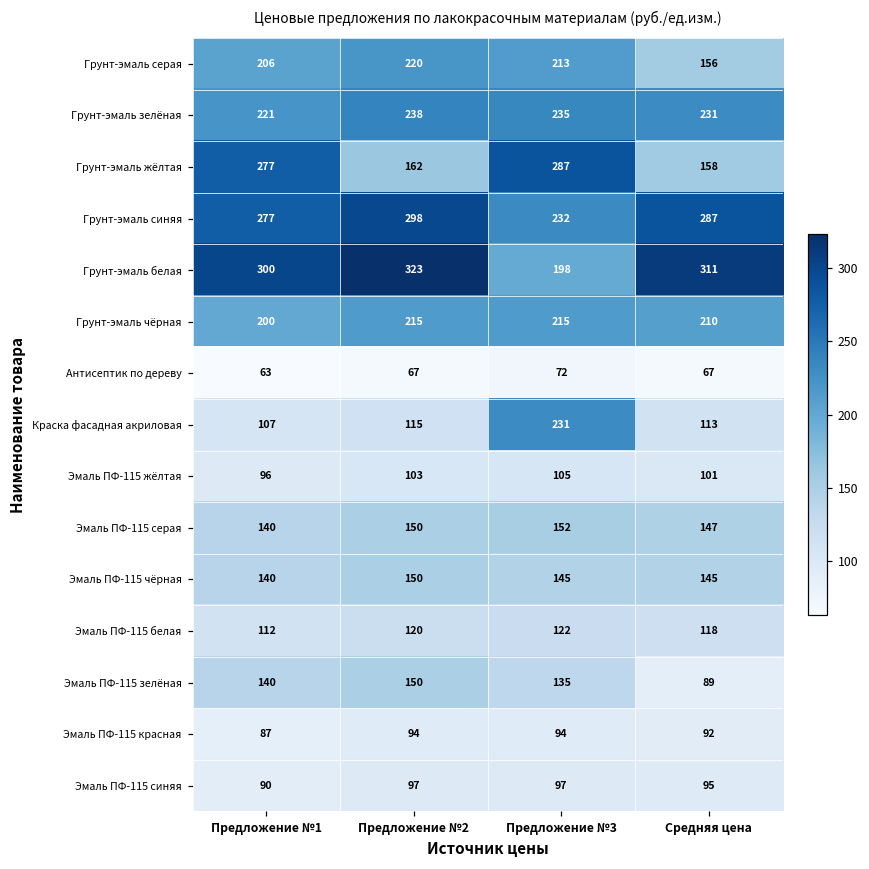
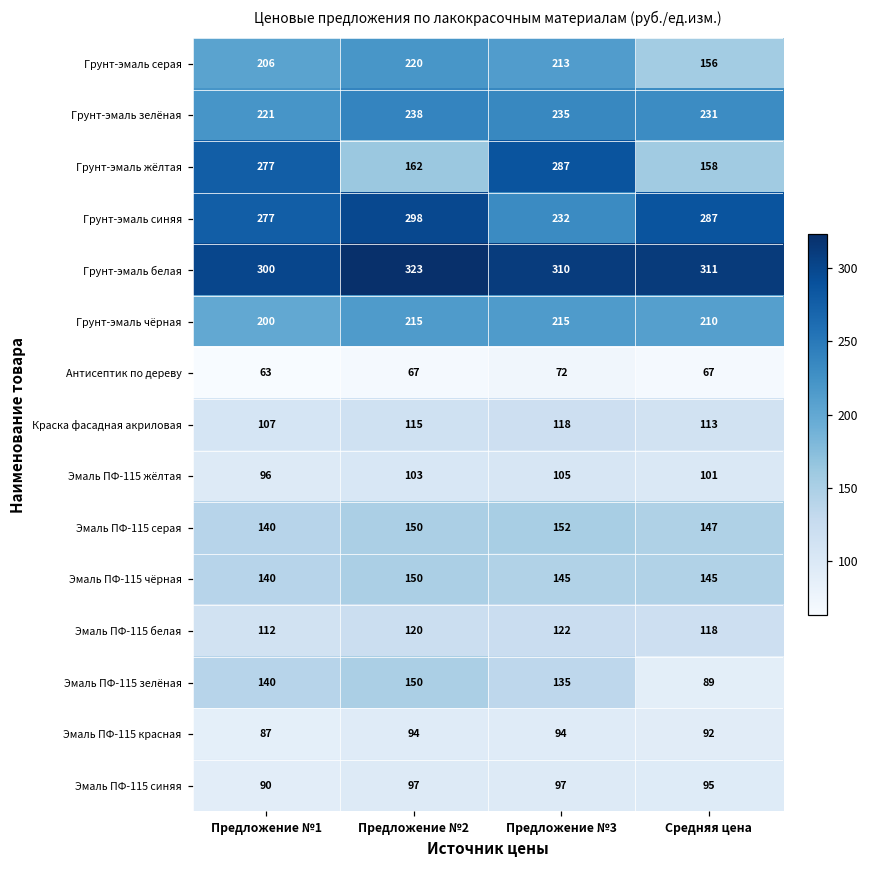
Грунт-эмаль белая, Предложение №3: 198 -> 310
Краска фасадная акриловая, Предложение №3: 231 -> 118
